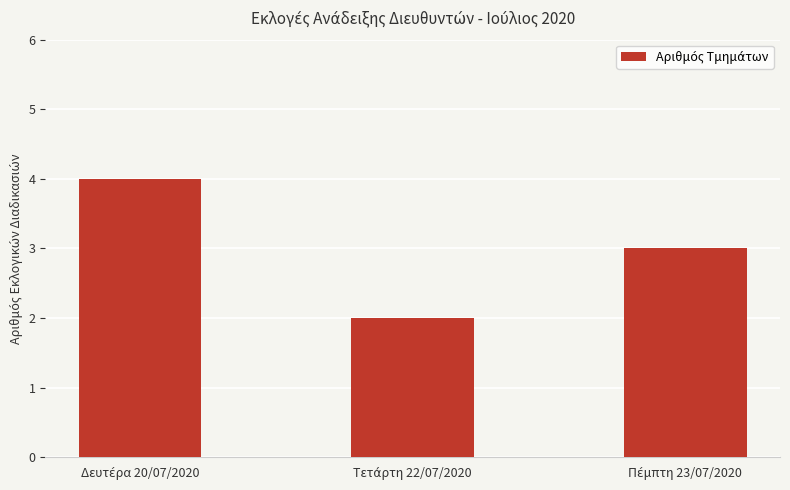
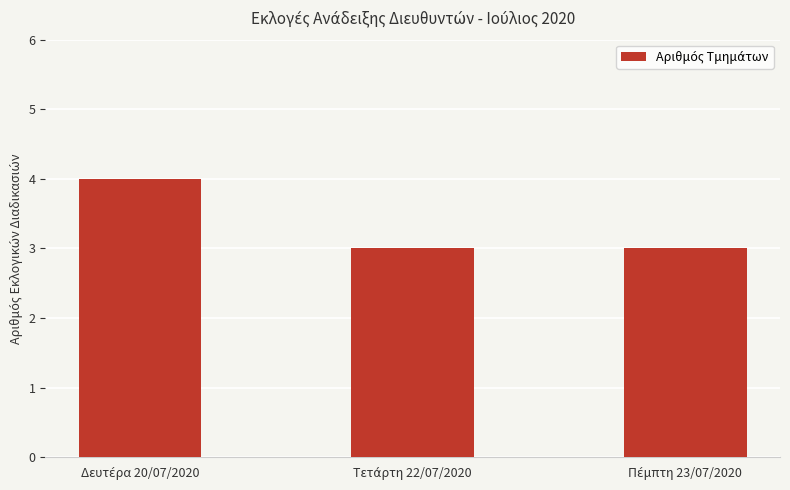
Τετάρτη 22/07/2020: 2 -> 3
